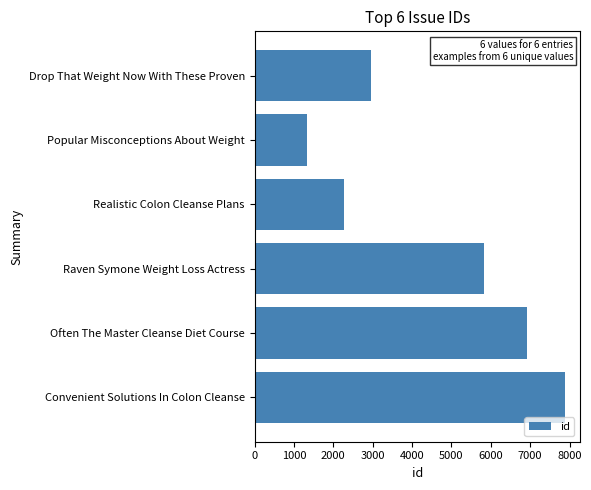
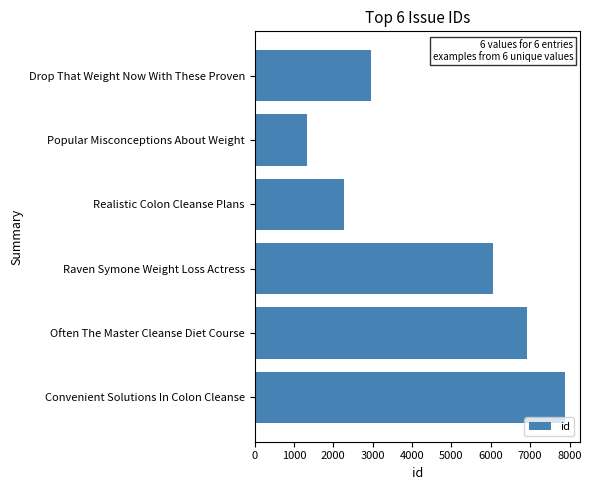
Raven Symone Weight Loss Actress: 5800 -> 6000
